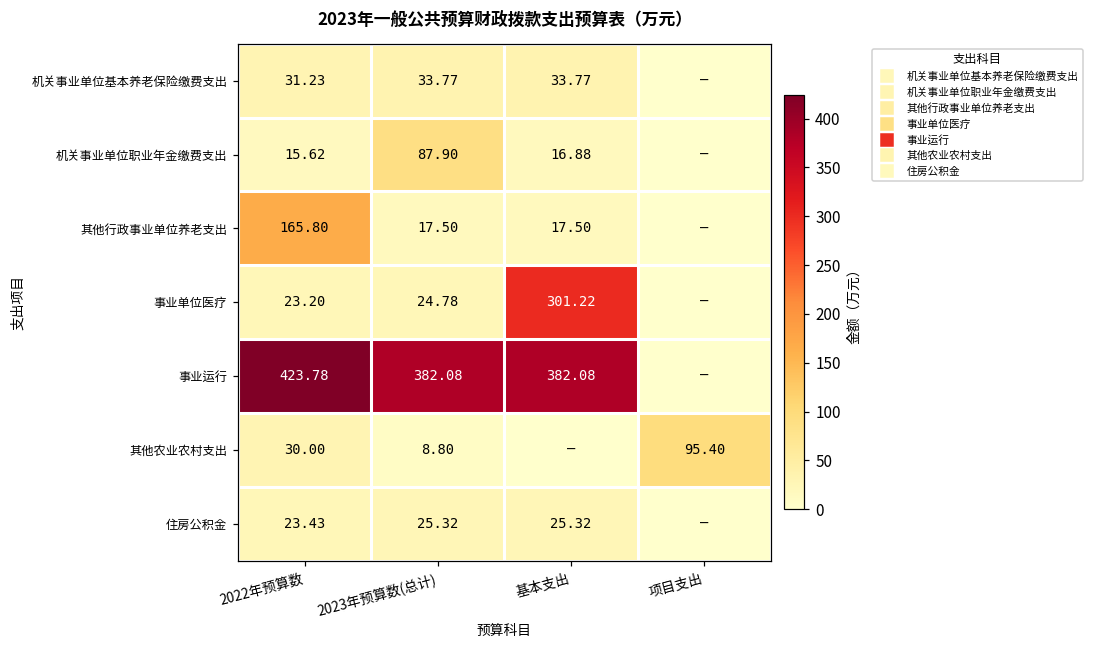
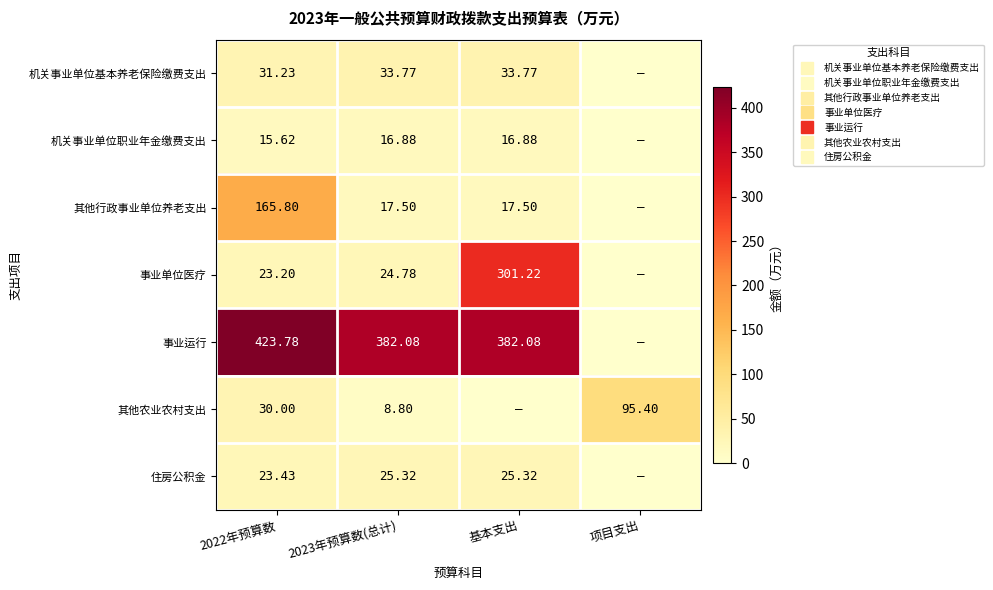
机关事业单位职业年金缴费支出, 2023年预算数(总计): 87.90 -> 16.88
